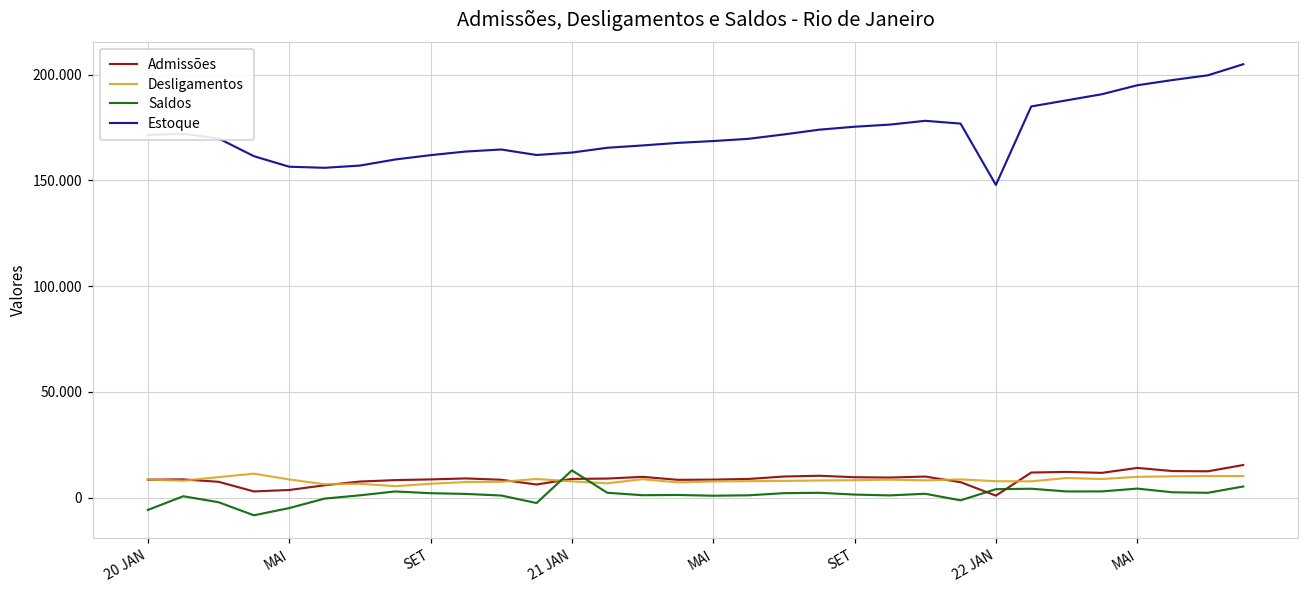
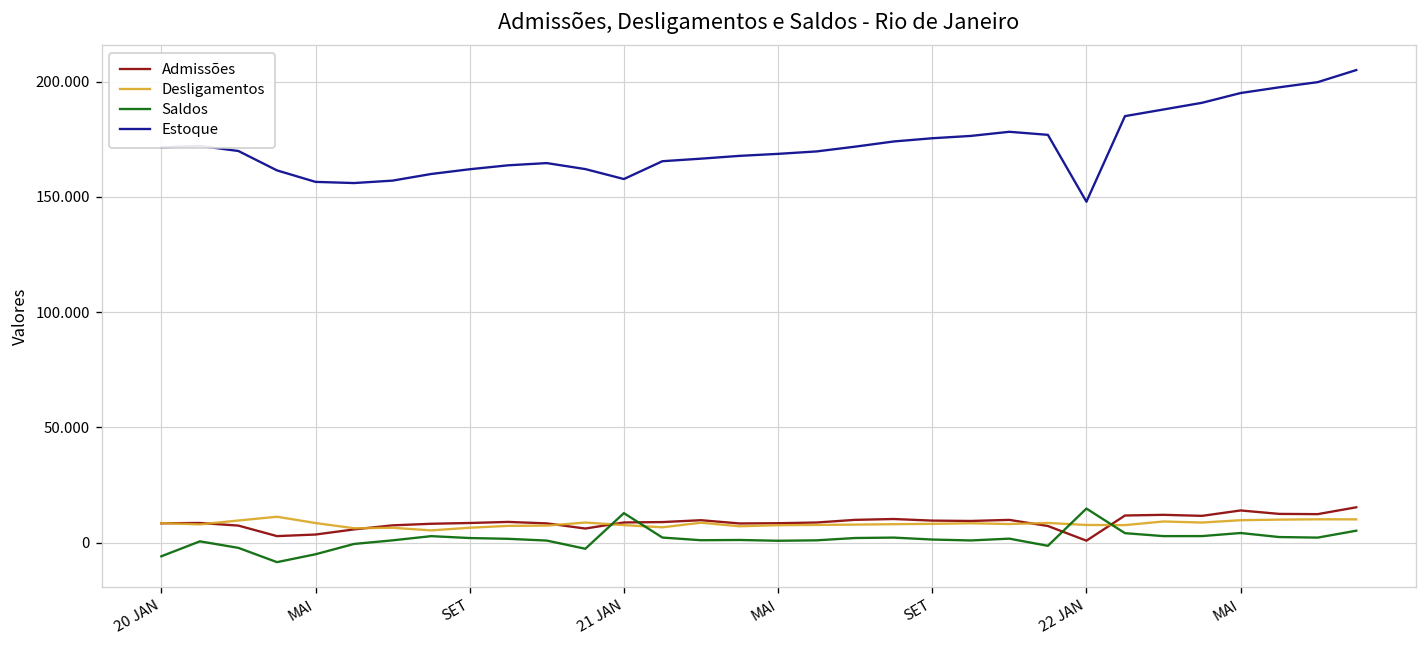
Estoque, 21 JAN: 163 -> 158
Saldos, 22 JAN: 4 -> 15
